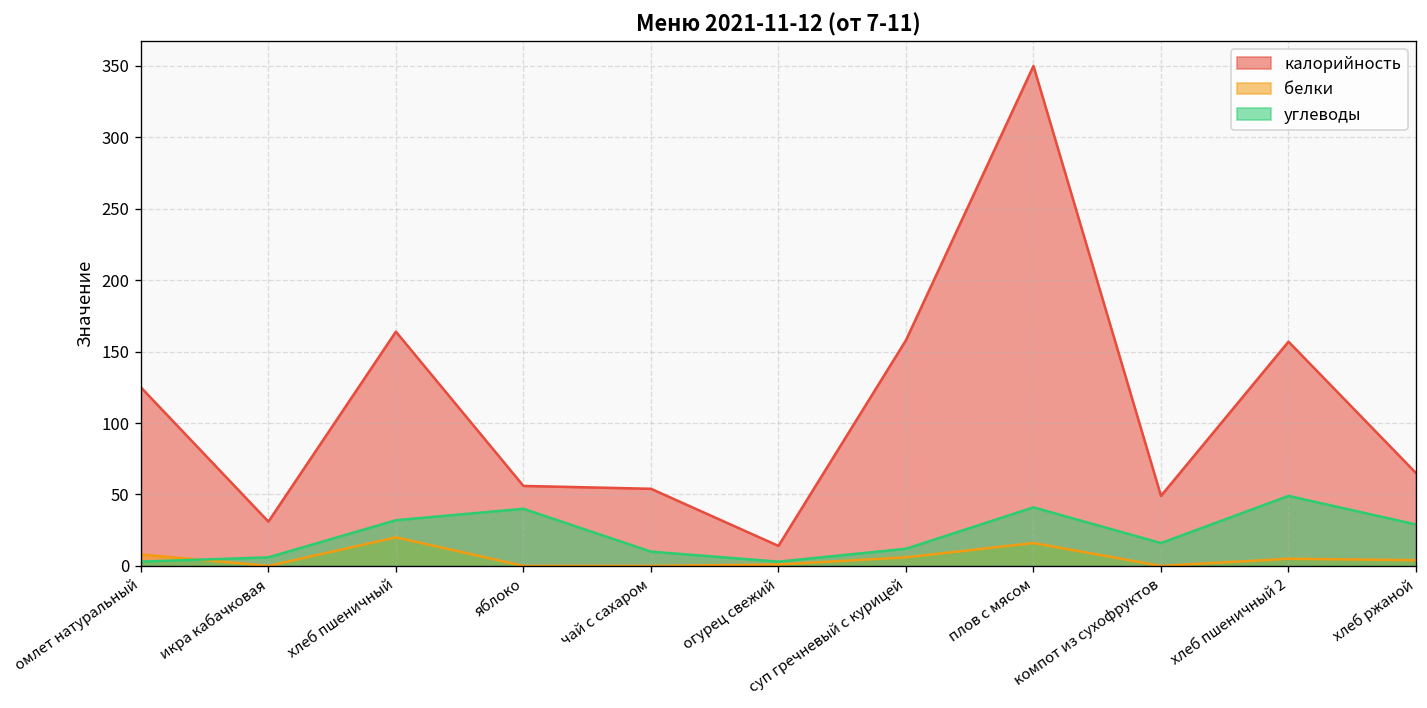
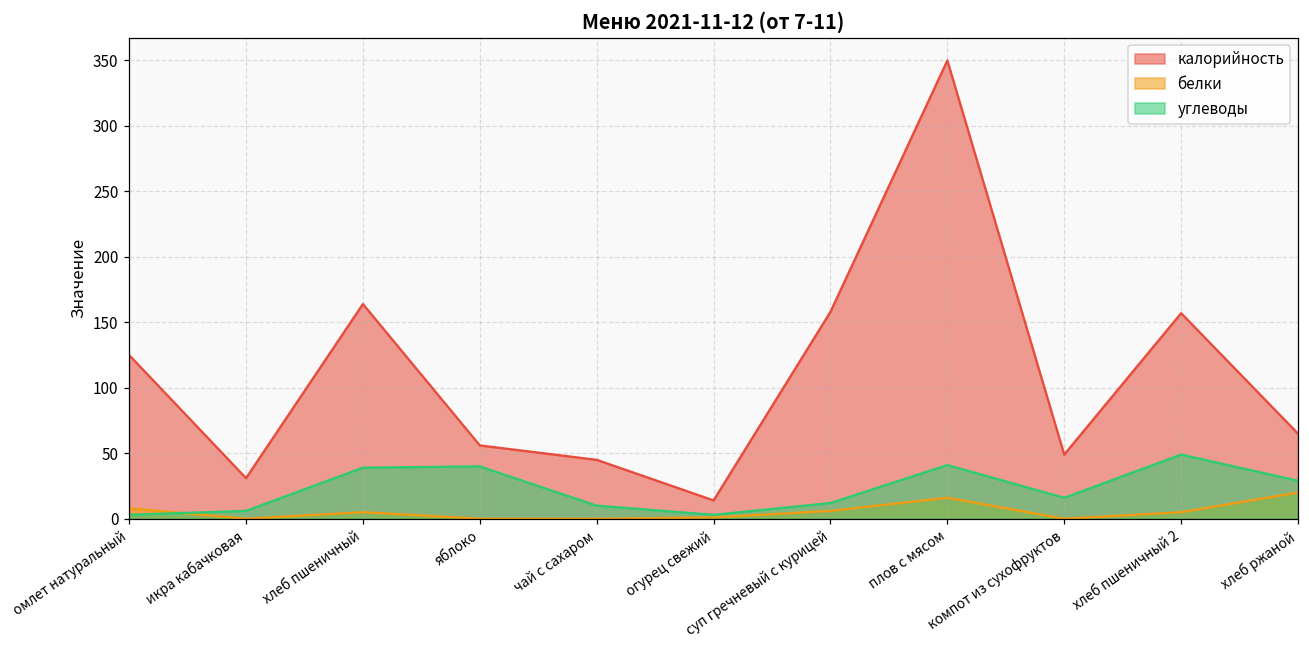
белки, хлеб пшеничный: 20 -> 5
углеводы, хлеб пшеничный: 32 -> 39
калорийность, чай с сахаром: 54 -> 45
белки, хлеб ржаной: 4 -> 20
